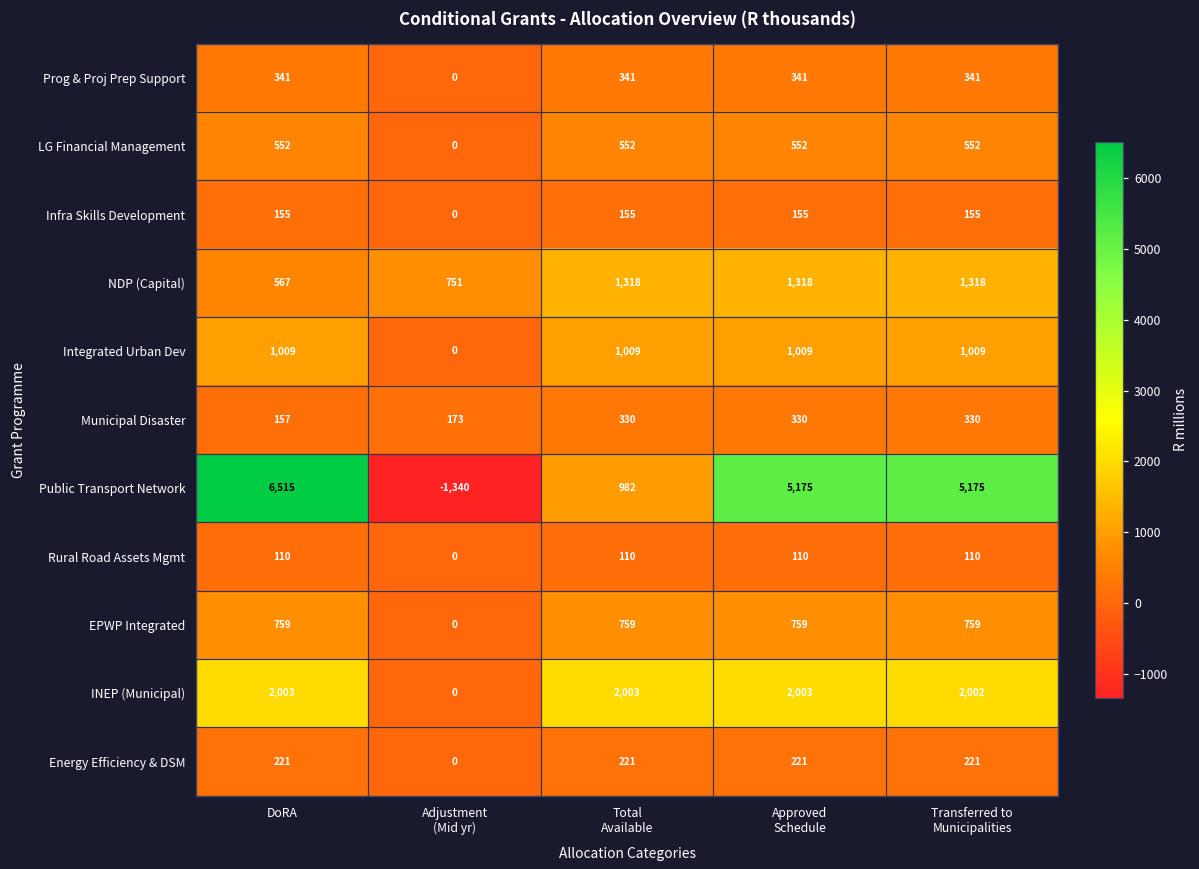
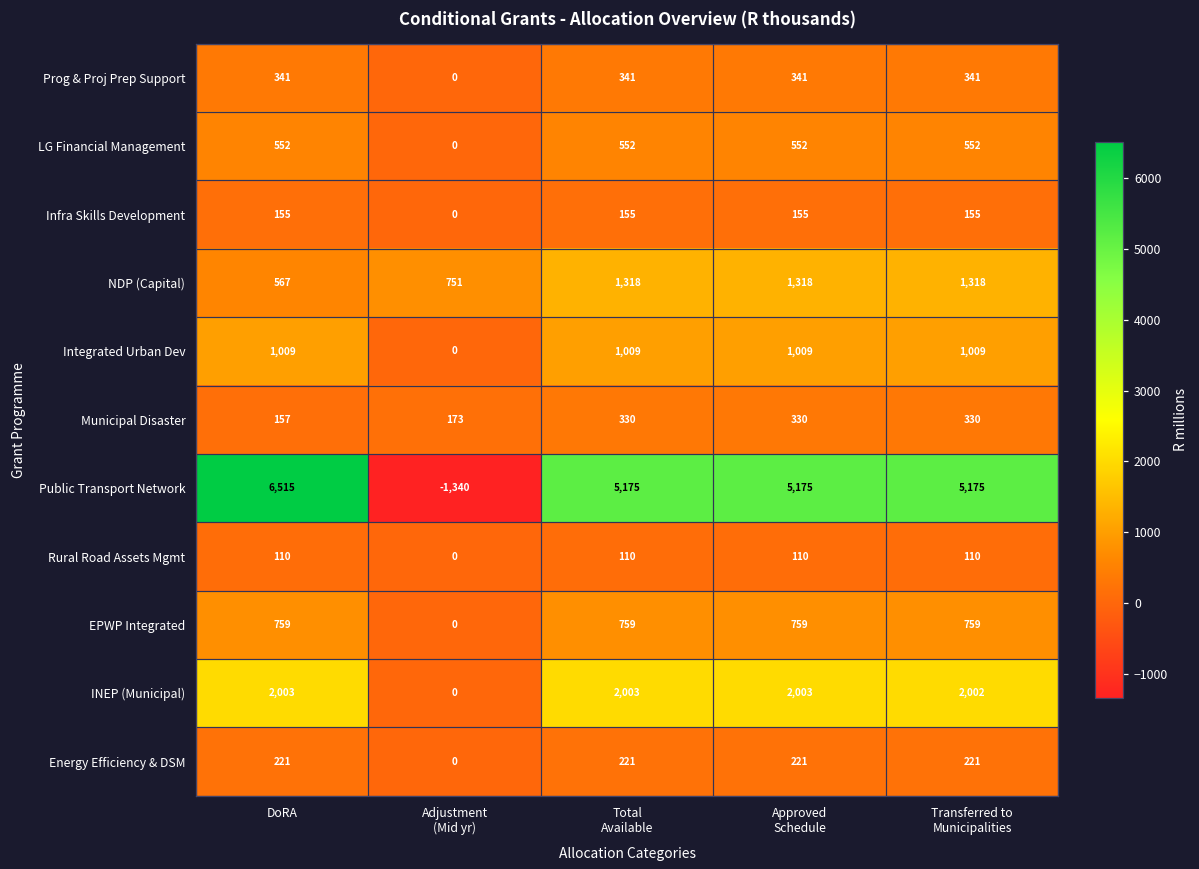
Public Transport Network, Total Available: 982 -> 5,175
